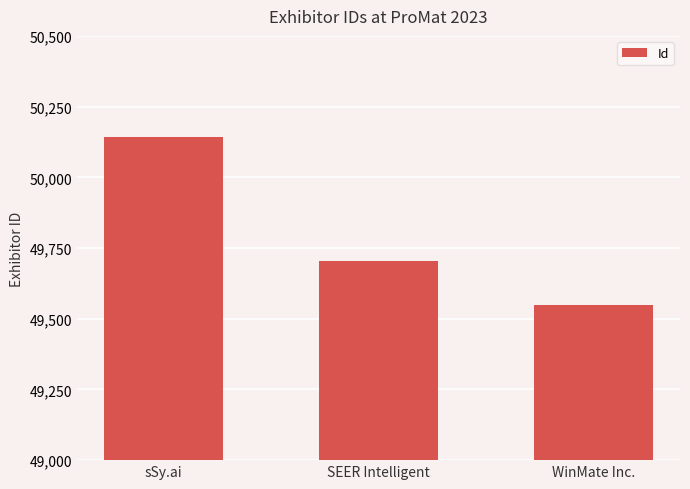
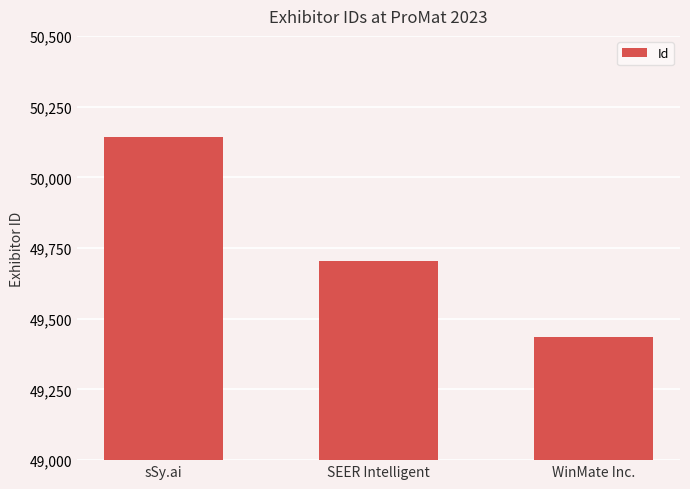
WinMate Inc.: 49,550 -> 49,440
